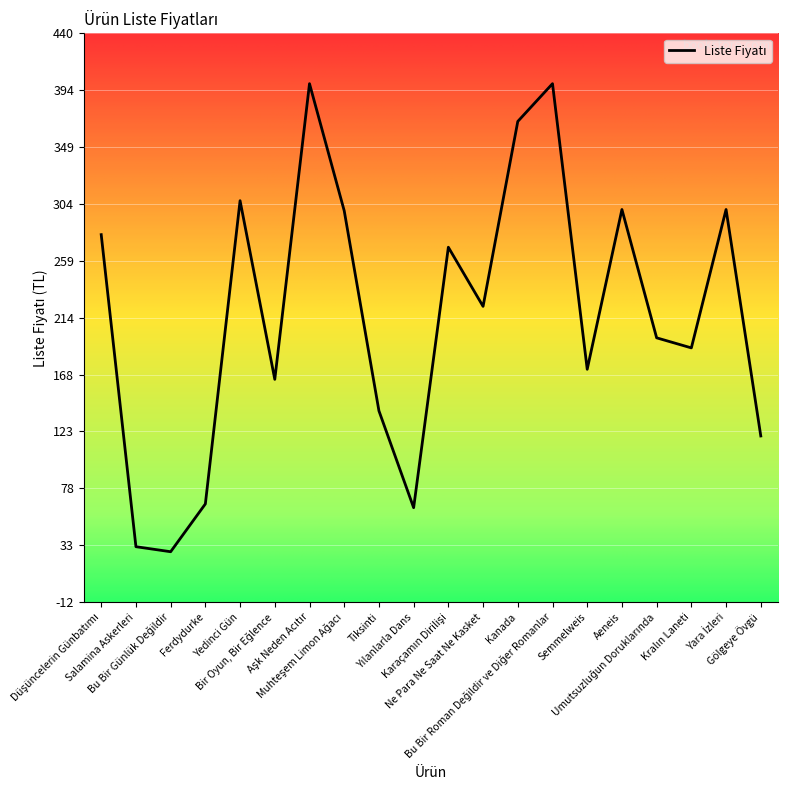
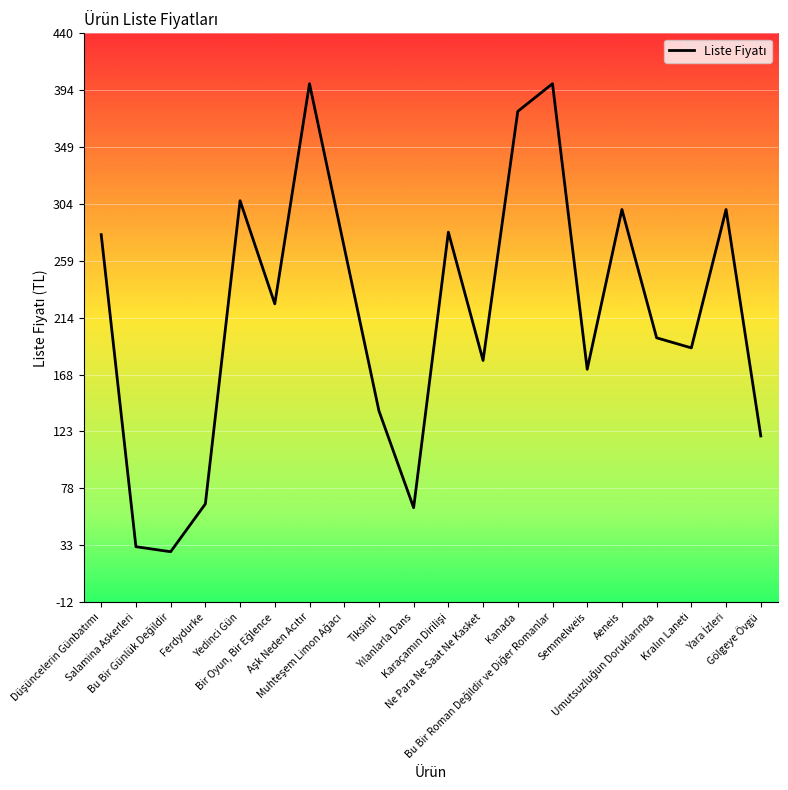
Bir Oyun, Bir Eğlence: 165 -> 225
Muhteşem Limon Ağacı: 299 -> 270
Karaçamın Dirilişi: 270 -> 282
Ne Para Ne Saat Ne Kasket: 223 -> 180
Kanada: 370 -> 378
